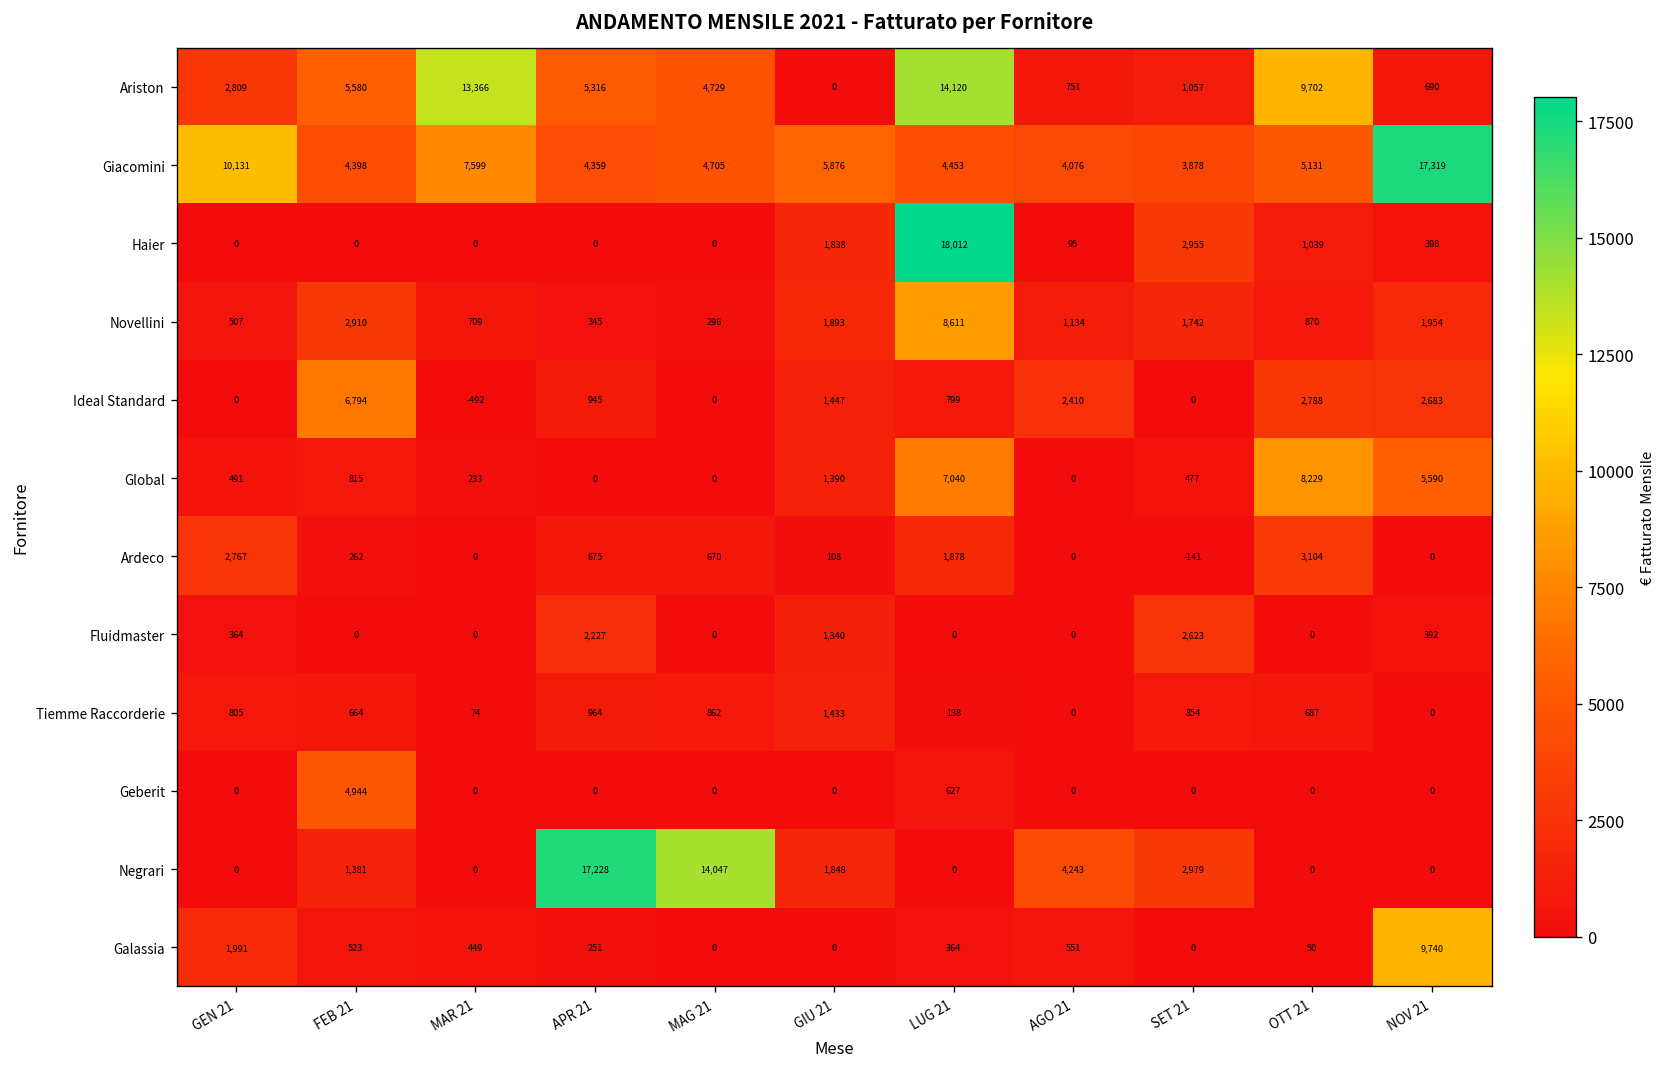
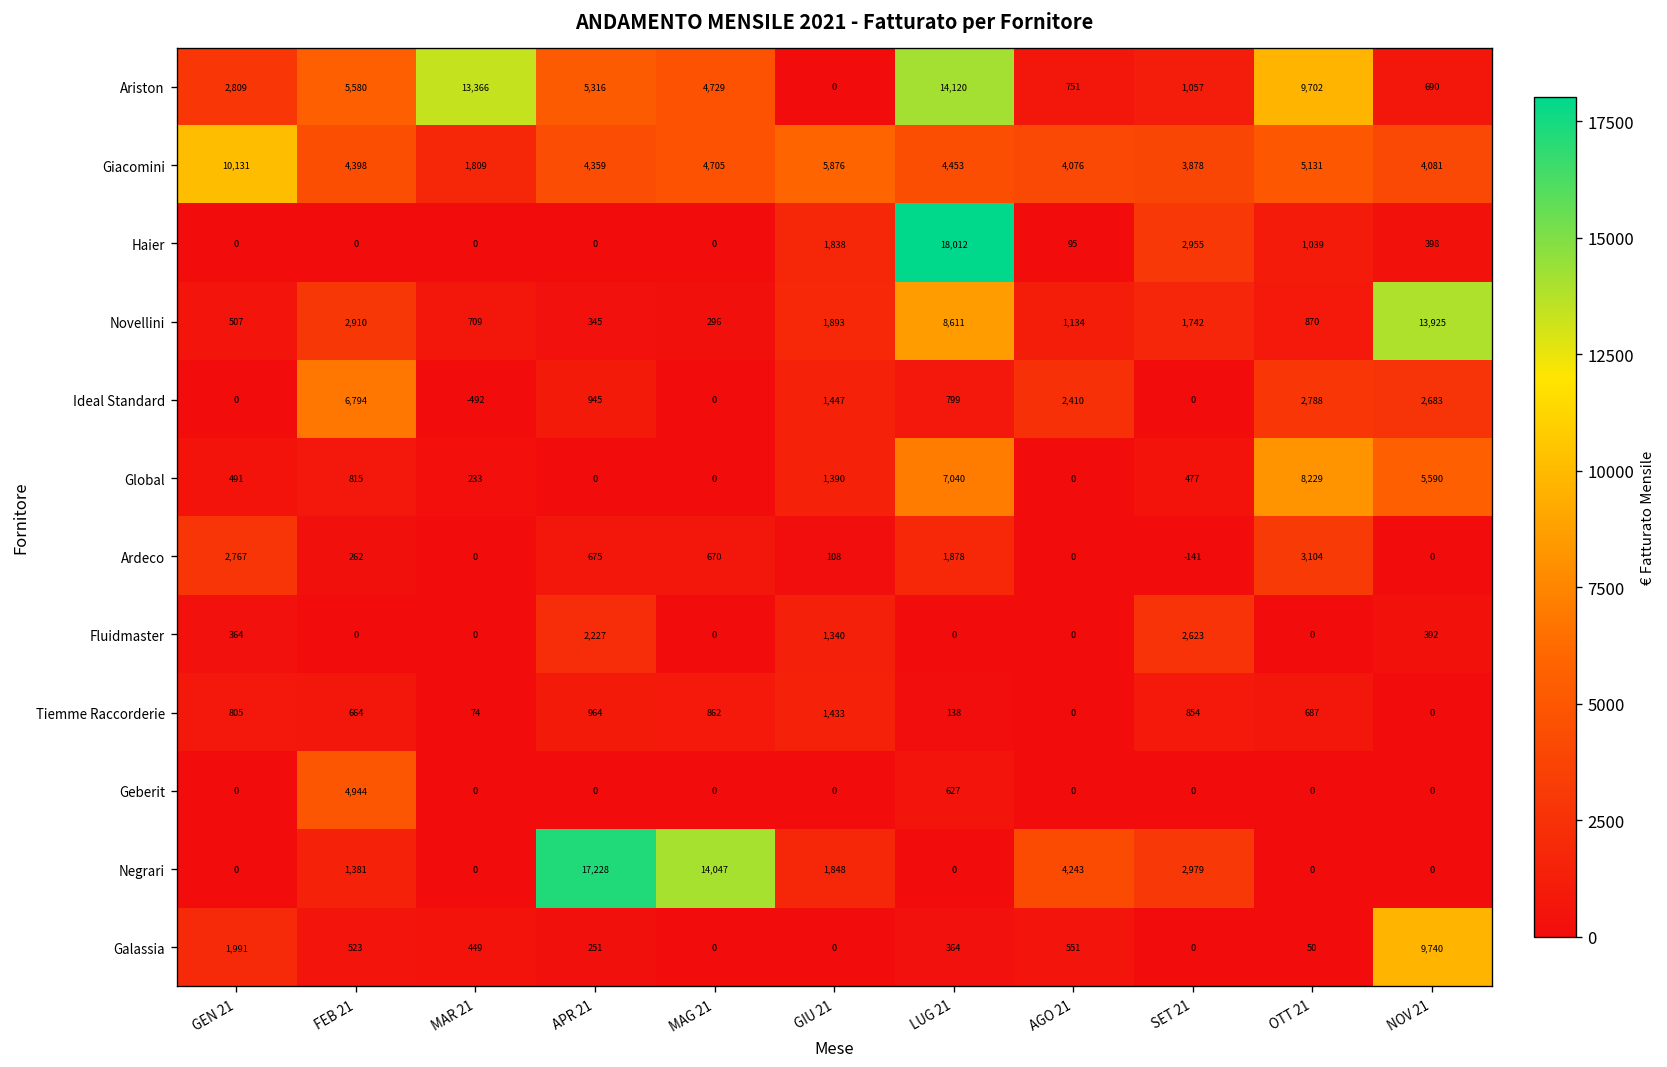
Giacomini, MAR 21: 7,599 -> 1,809
Giacomini, NOV 21: 17,319 -> 4,081
Novellini, NOV 21: 1,954 -> 13,925
